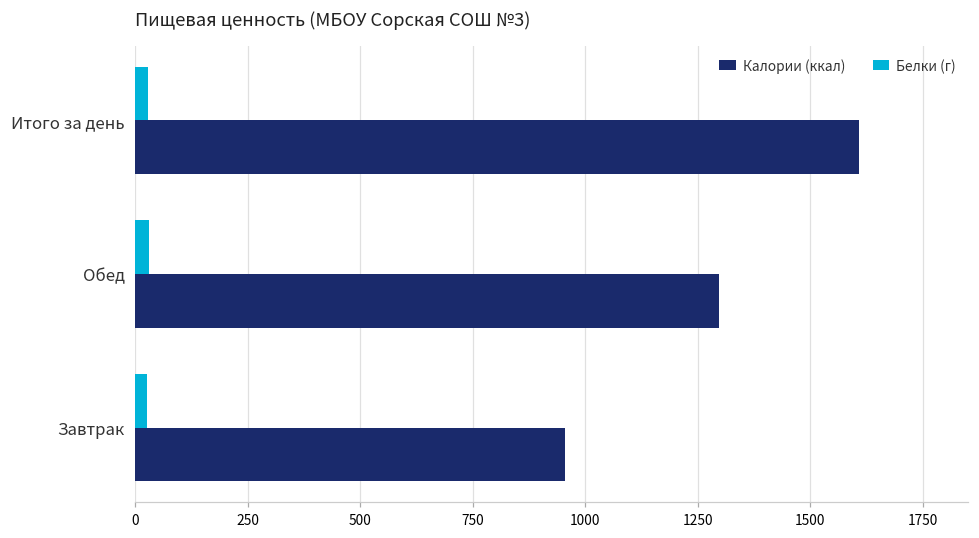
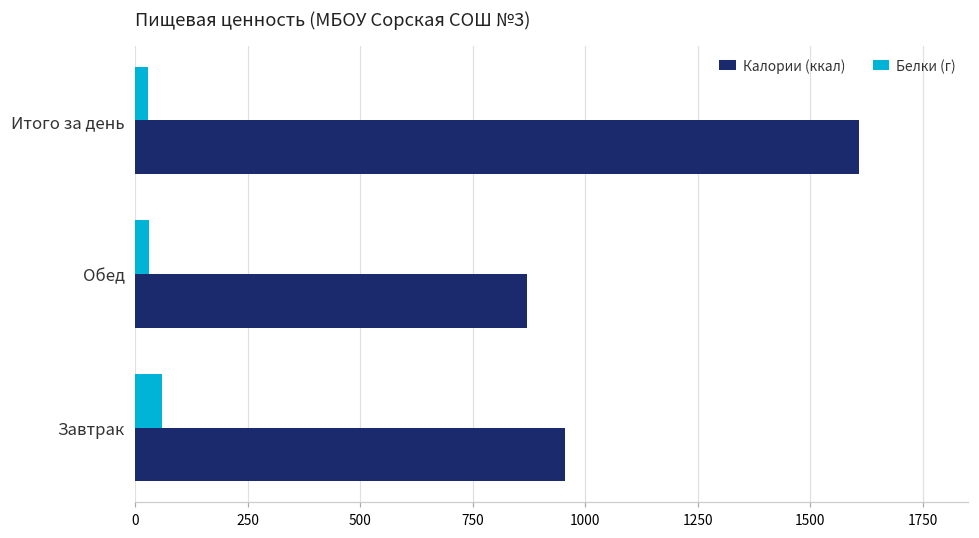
Калории (ккал), Обед: 1300 -> 870
Белки (г), Завтрак: 30 -> 60
